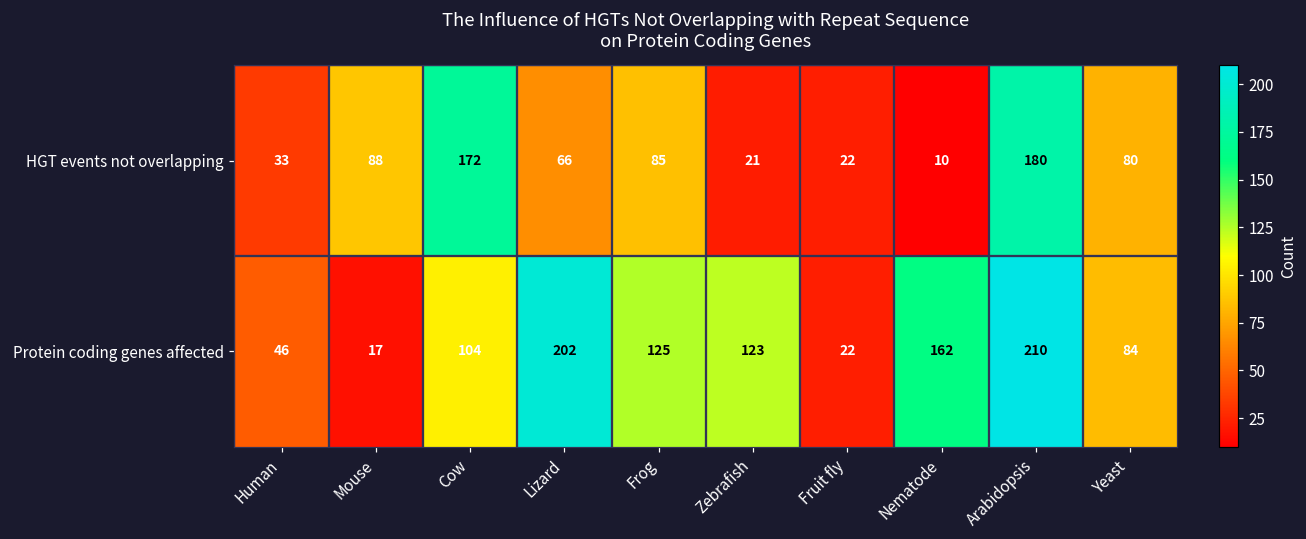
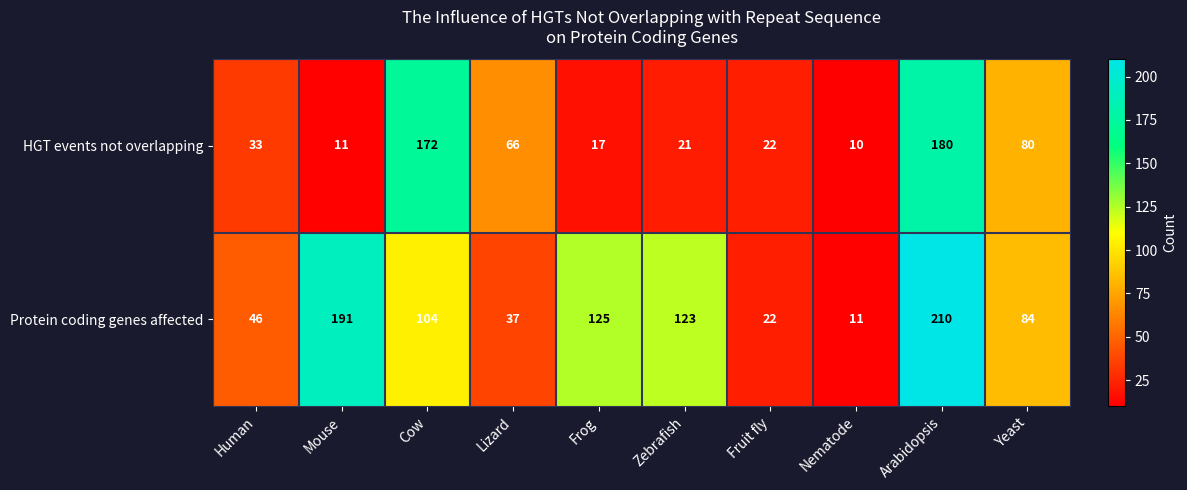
HGT events not overlapping, Mouse: 88 -> 11
HGT events not overlapping, Frog: 85 -> 17
Protein coding genes affected, Mouse: 17 -> 191
Protein coding genes affected, Lizard: 202 -> 37
Protein coding genes affected, Nematode: 162 -> 11
